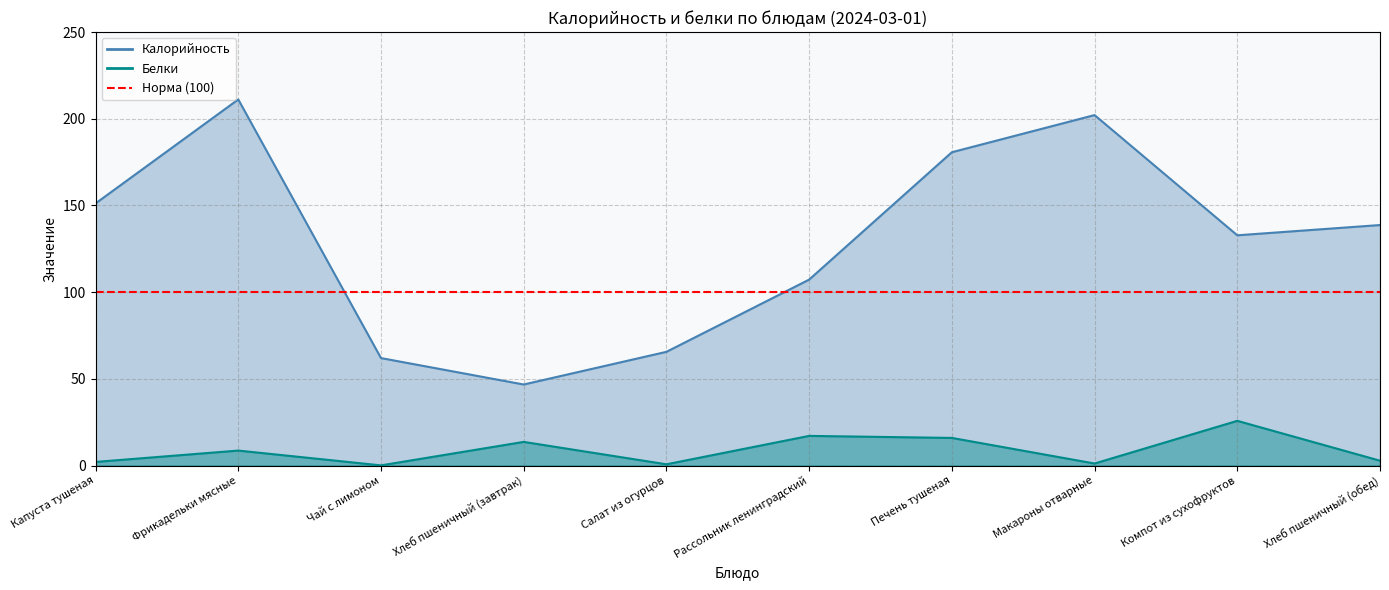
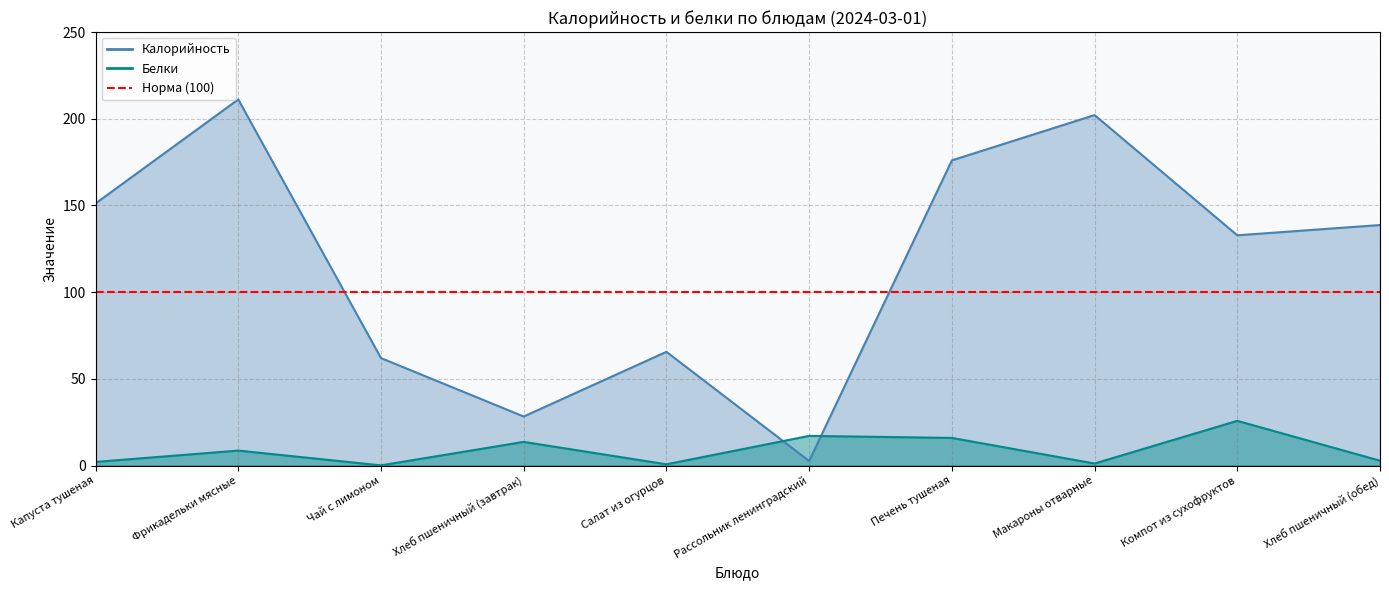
Калорийность, Хлеб пшеничный (завтрак): 47 -> 28
Калорийность, Рассольник ленинградский: 107 -> 3
Калорийность, Печень тушеная: 181 -> 176
